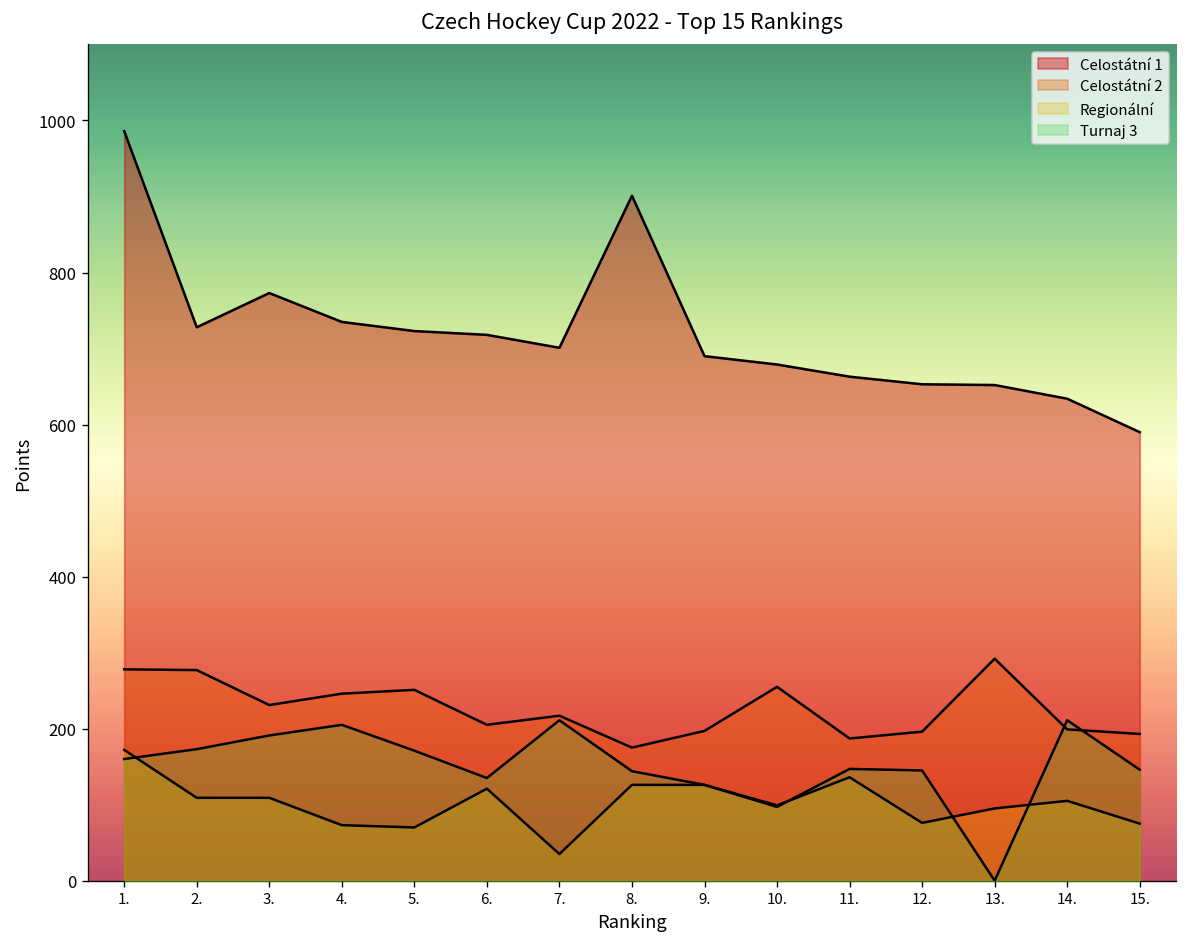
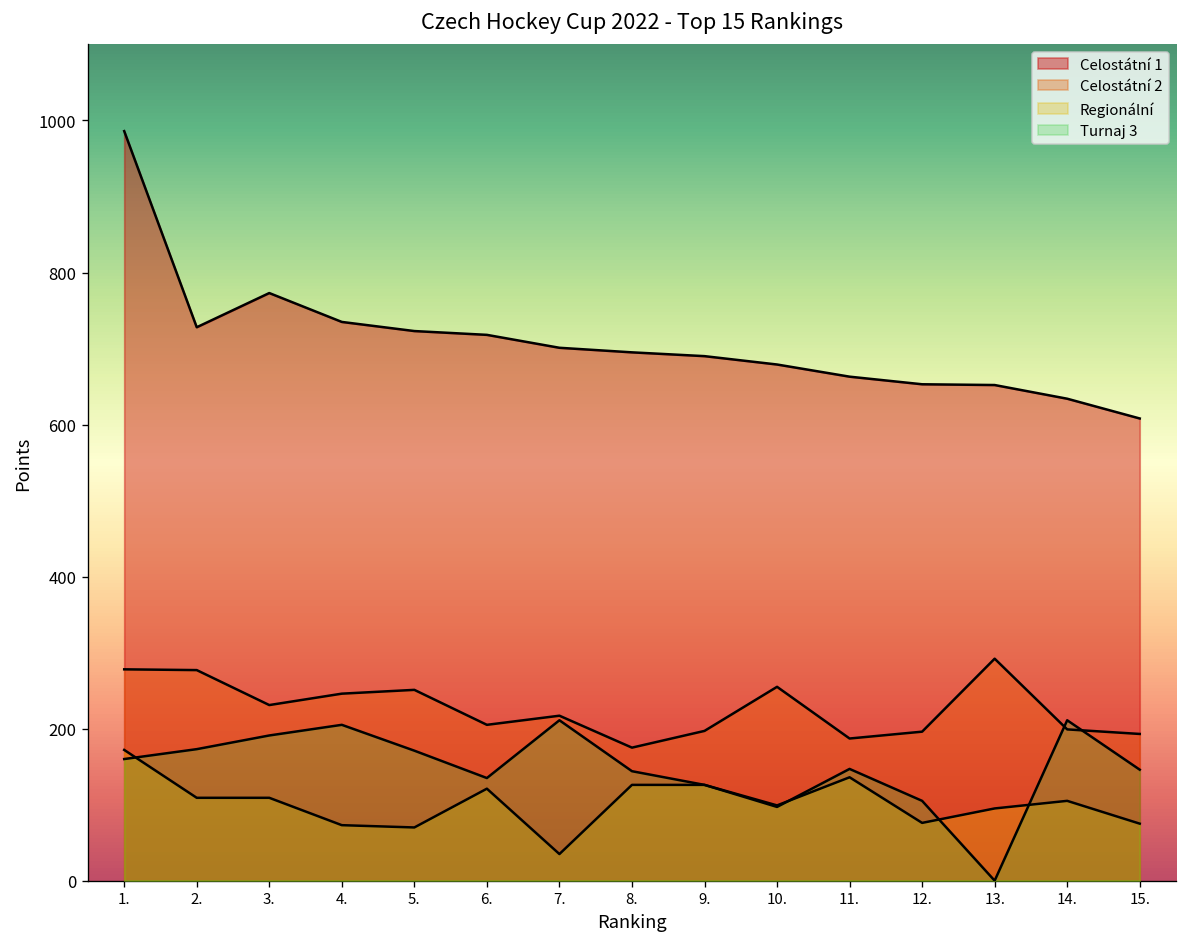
Celostátní 1, 8.: 900 -> 700
Turnaj 3, 12.: 150 -> 110
Celostátní 1, 15.: 590 -> 610
